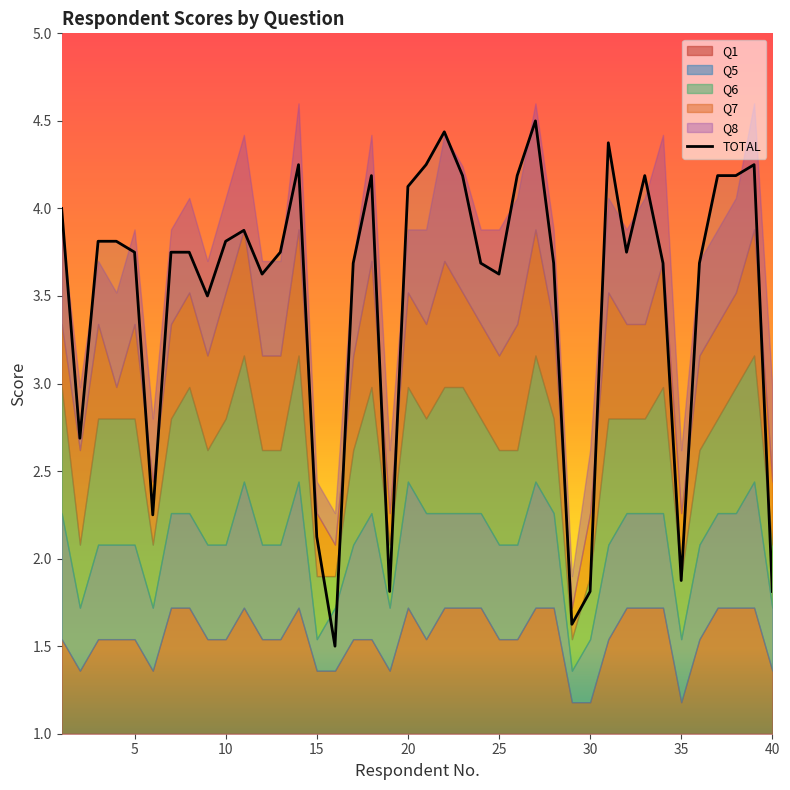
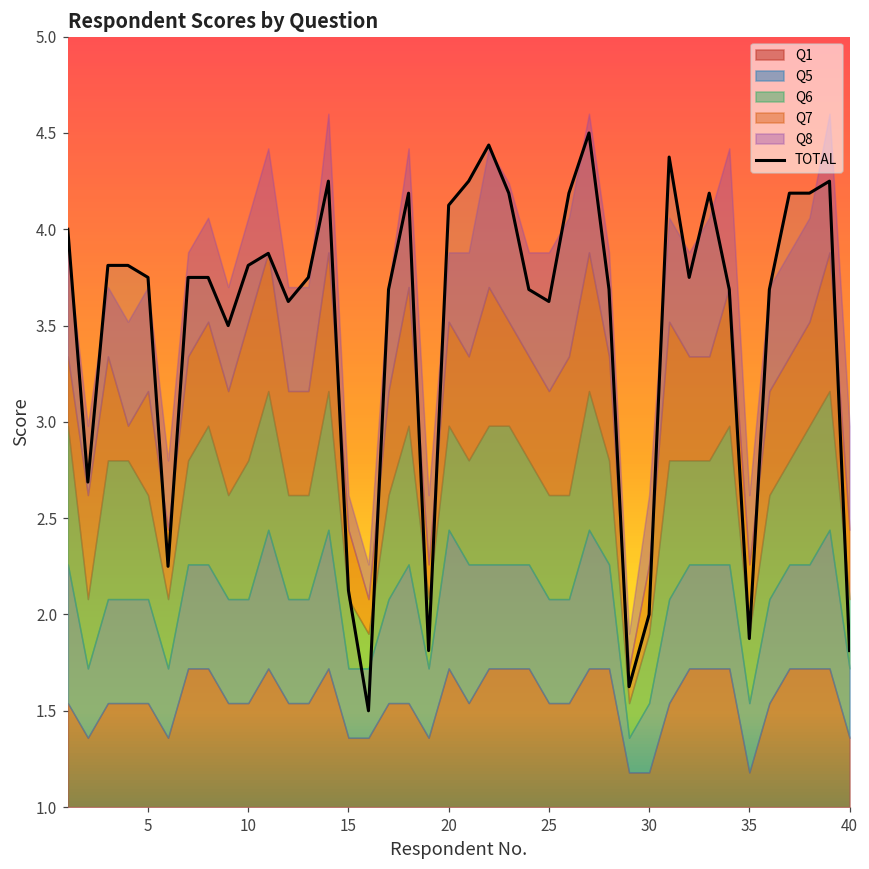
Q6, 5: 0.72 -> 0.54
Q5, 15: 0.18 -> 0.36
TOTAL, 30: 1.81 -> 2.00
